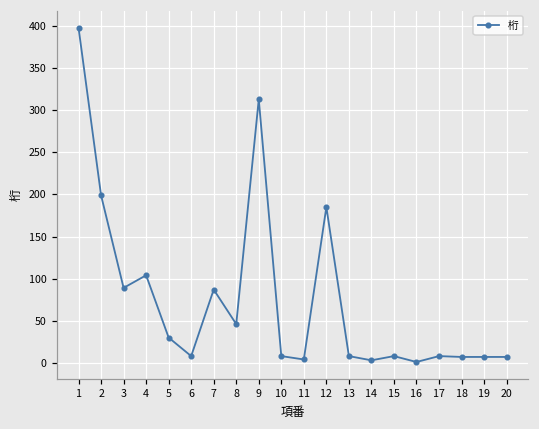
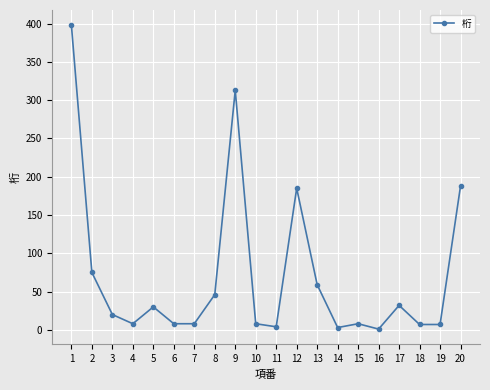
2: 200 -> 80
3: 90 -> 20
4: 100 -> 10
7: 90 -> 10
13: 10 -> 60
17: 10 -> 30
20: 10 -> 190
